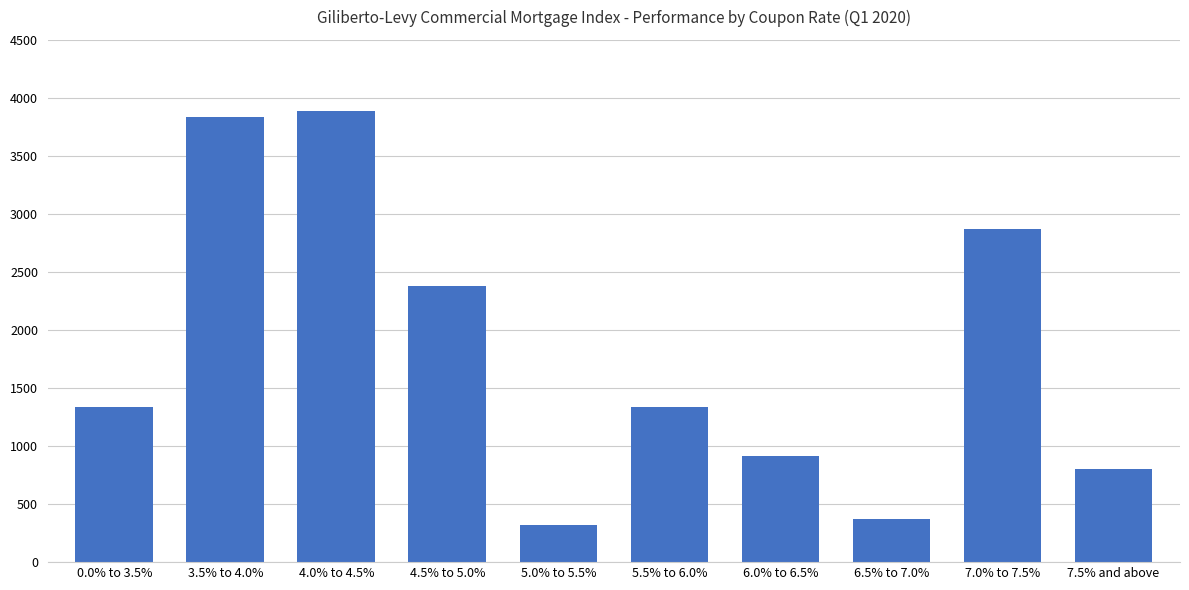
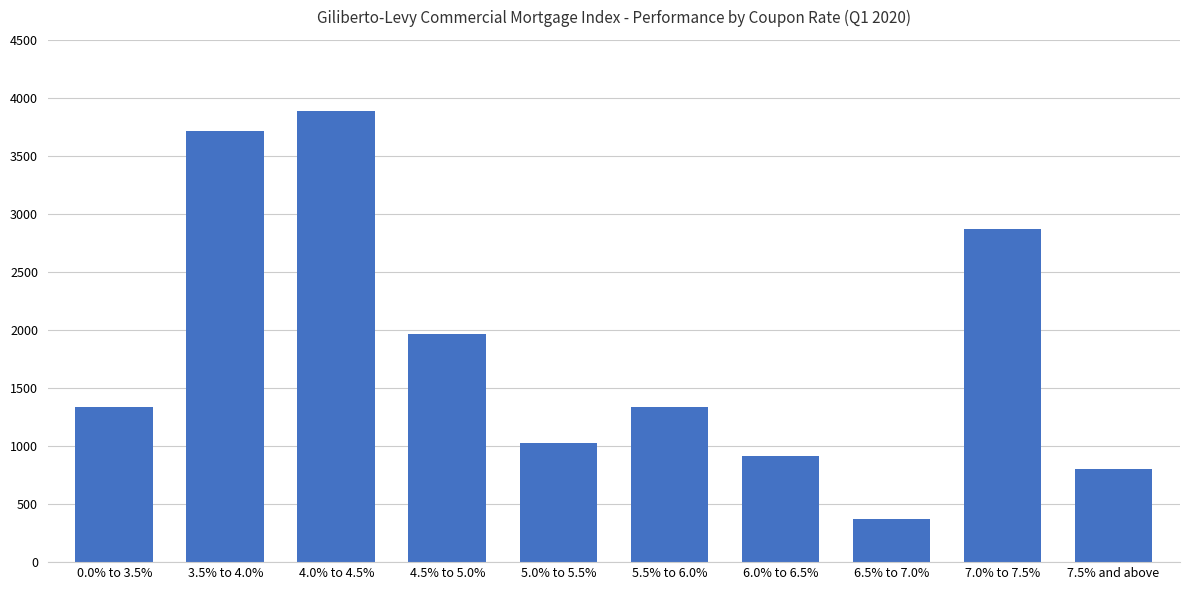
3.5% to 4.0%: 3830 -> 3710
4.5% to 5.0%: 2380 -> 1970
5.0% to 5.5%: 320 -> 1030
